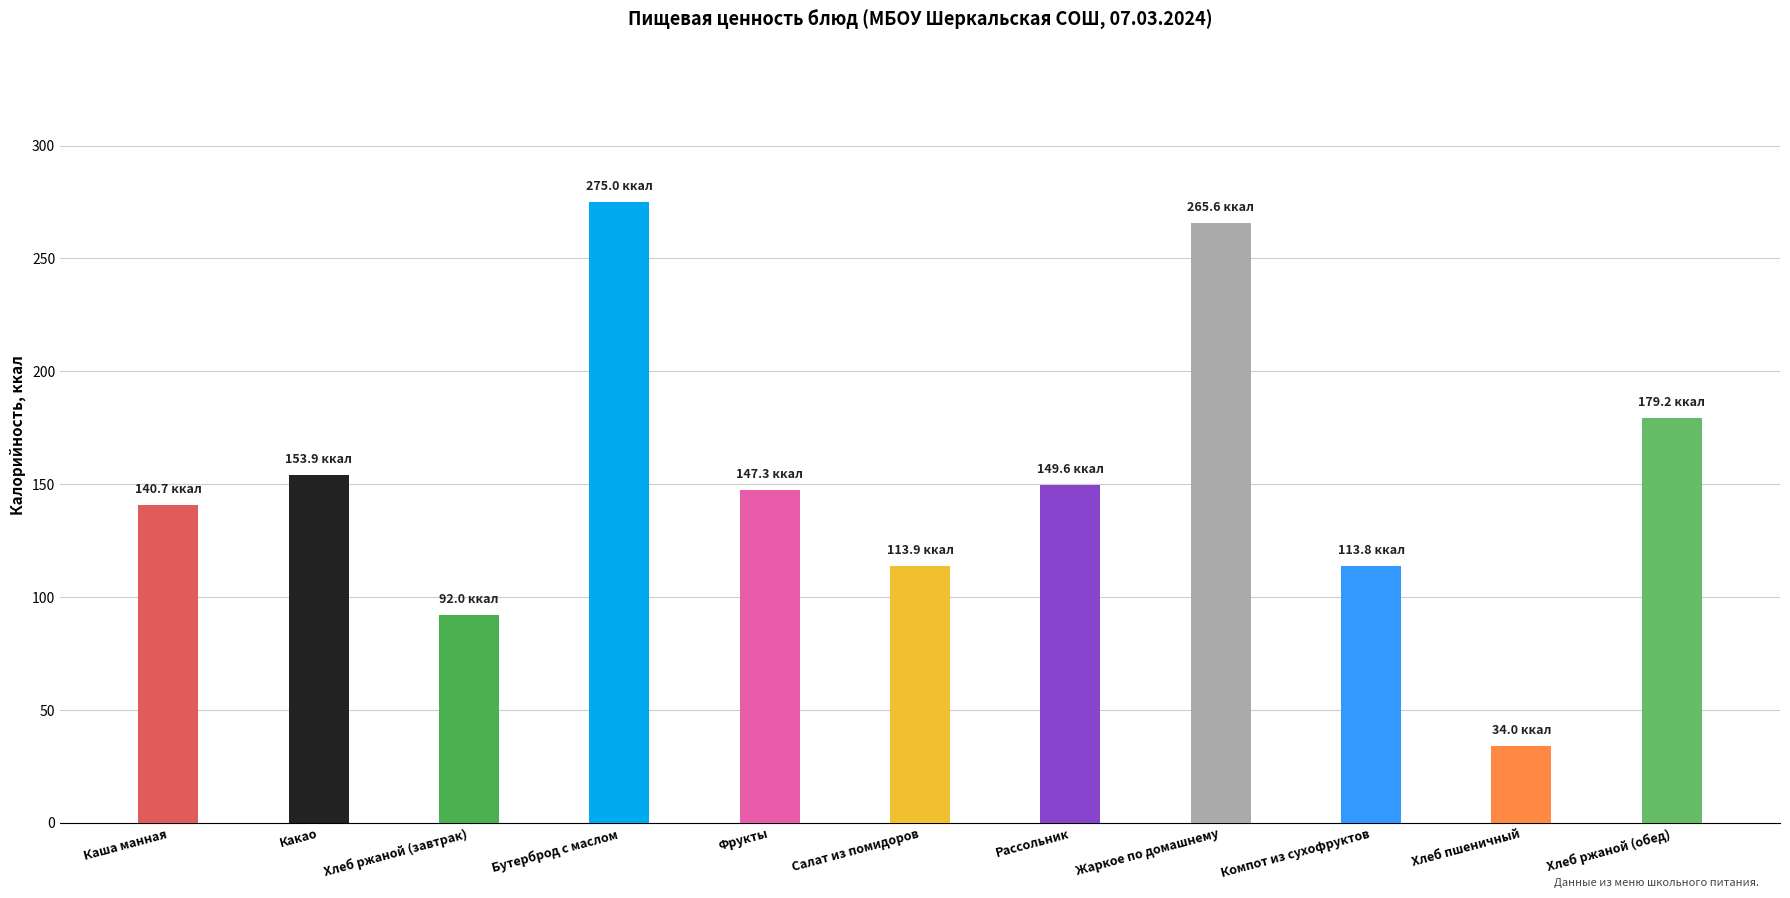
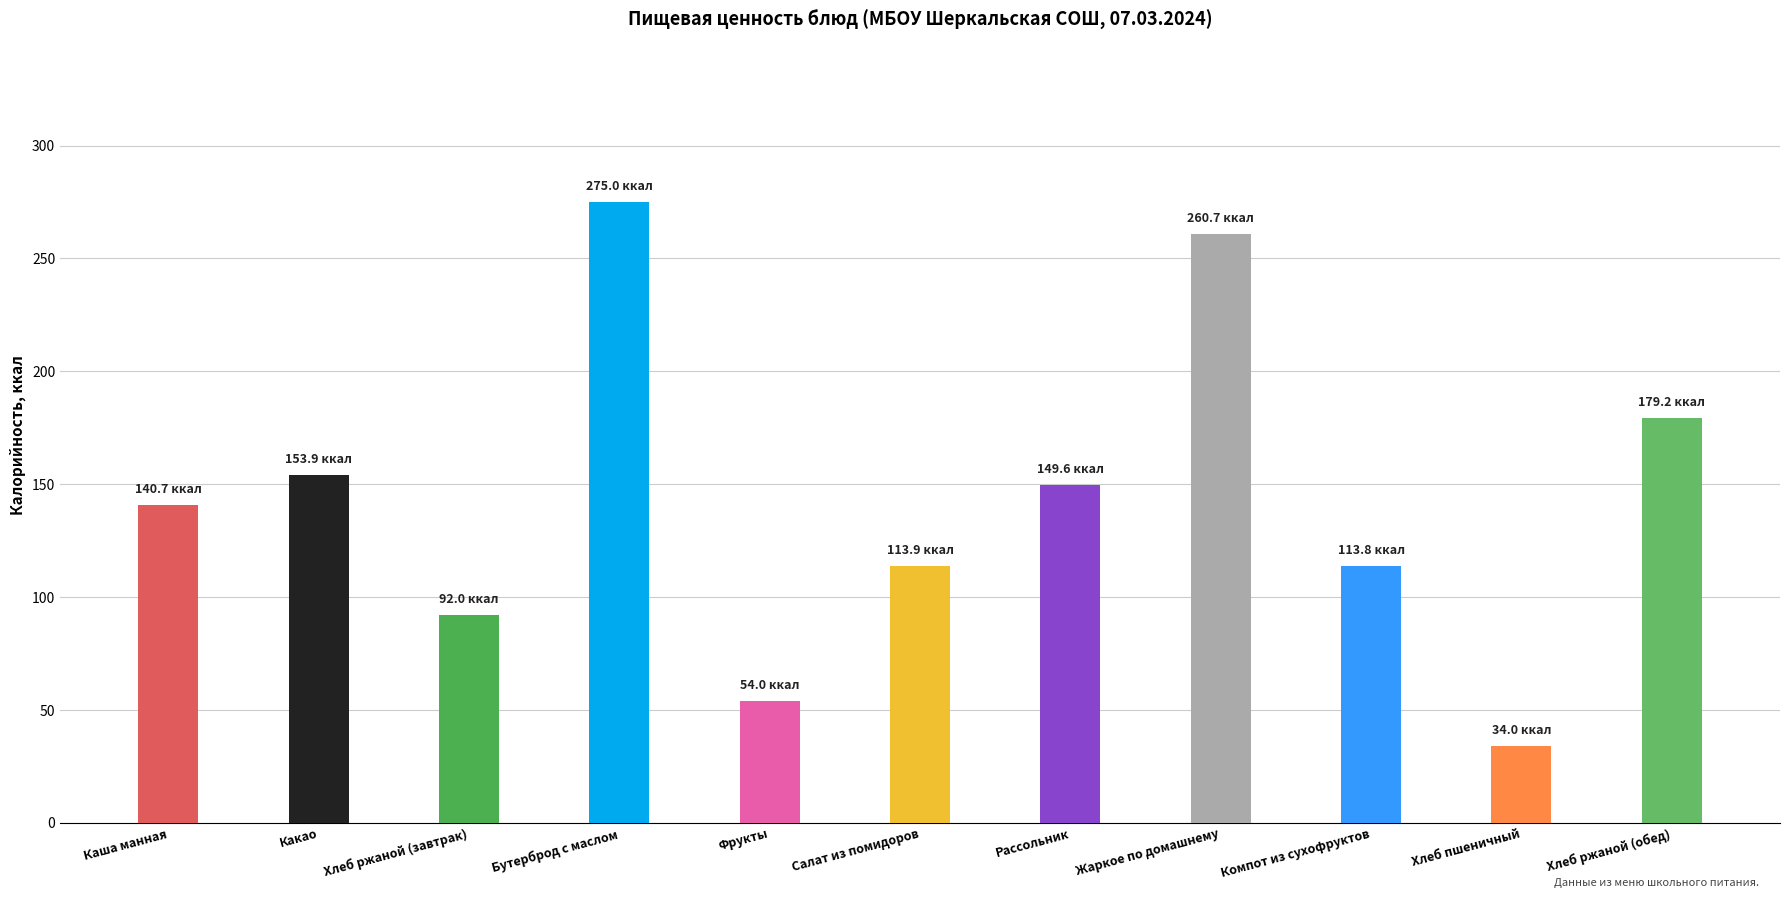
Фрукты: 147.3 -> 54.0
Жаркое по домашнему: 265.6 -> 260.7
